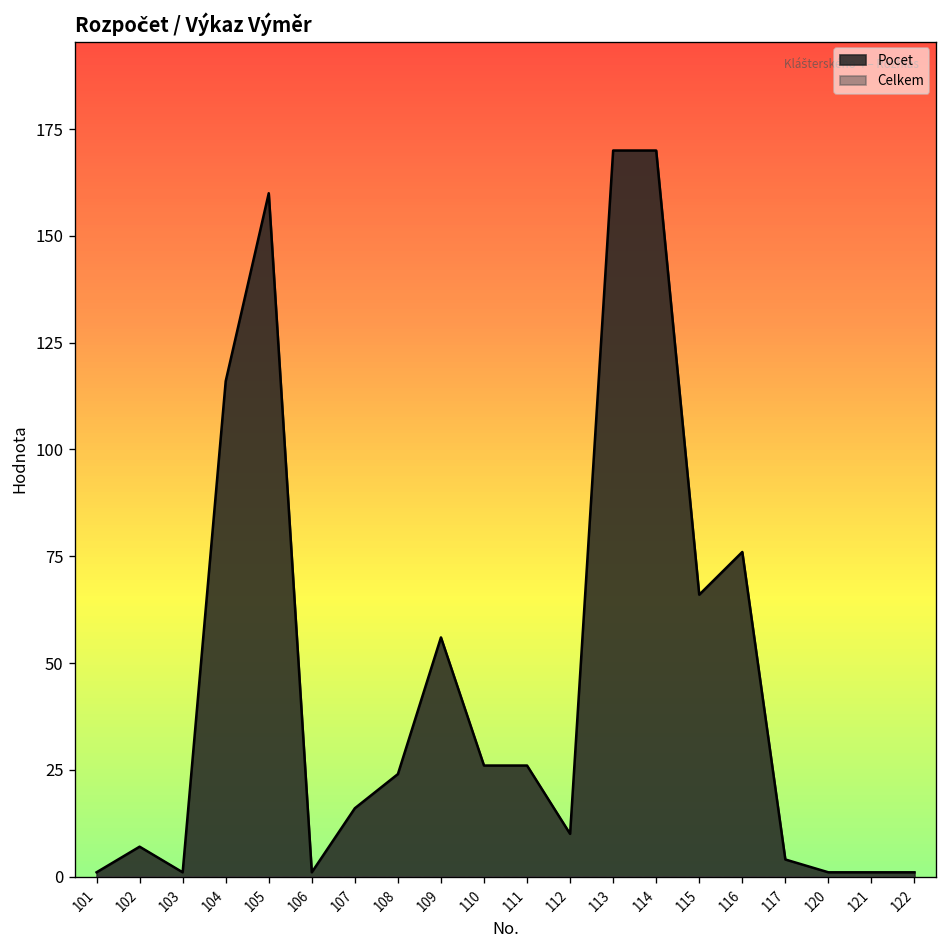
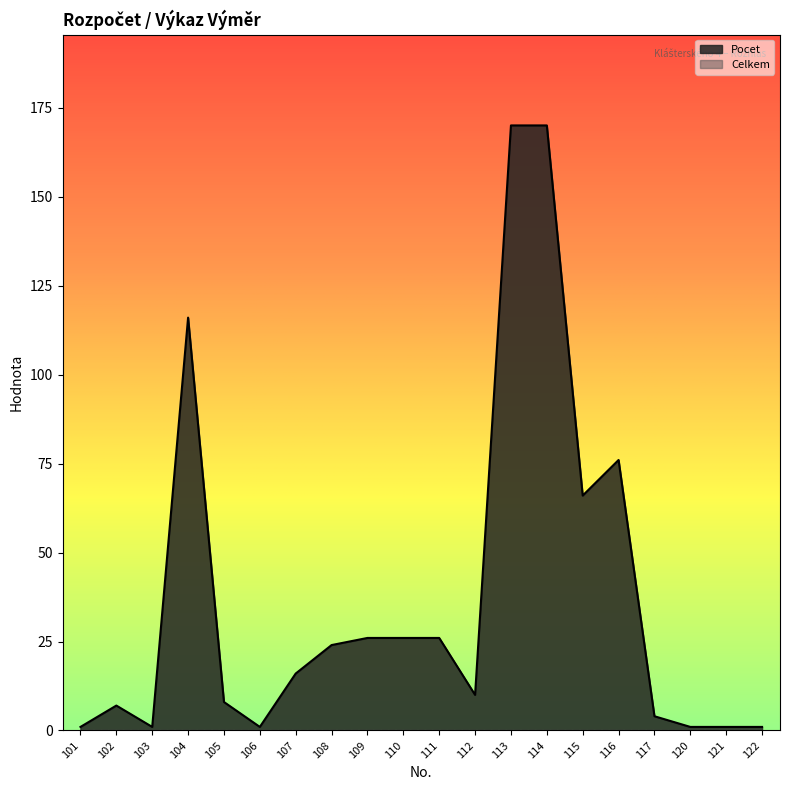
Pocet, 105: 160 -> 8
Pocet, 109: 56 -> 26
